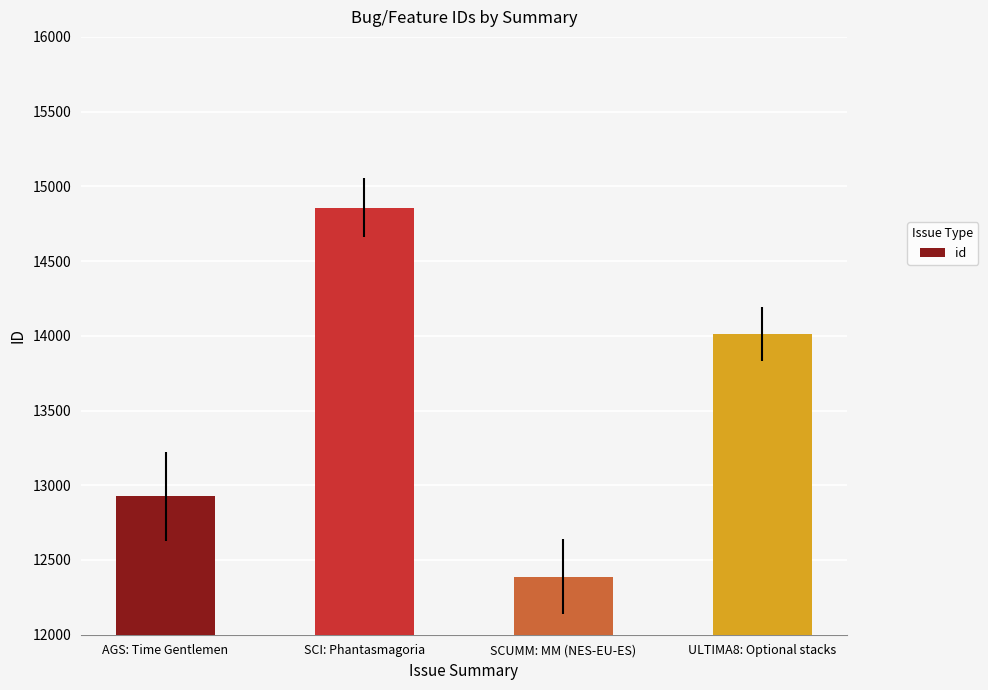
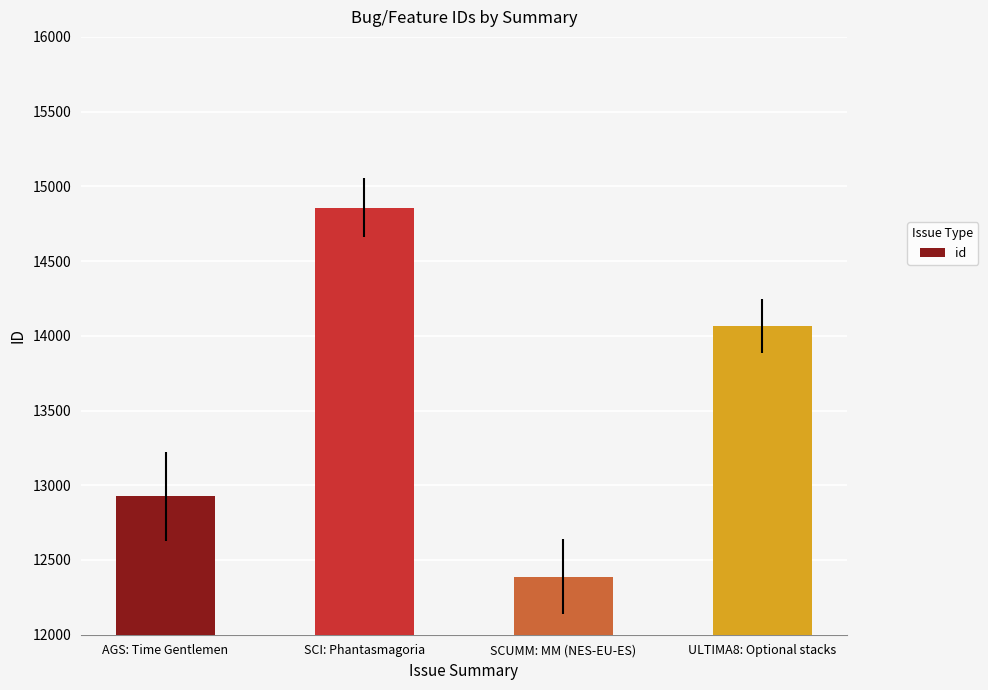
ULTIMA8: Optional stacks: 14010 -> 14070
